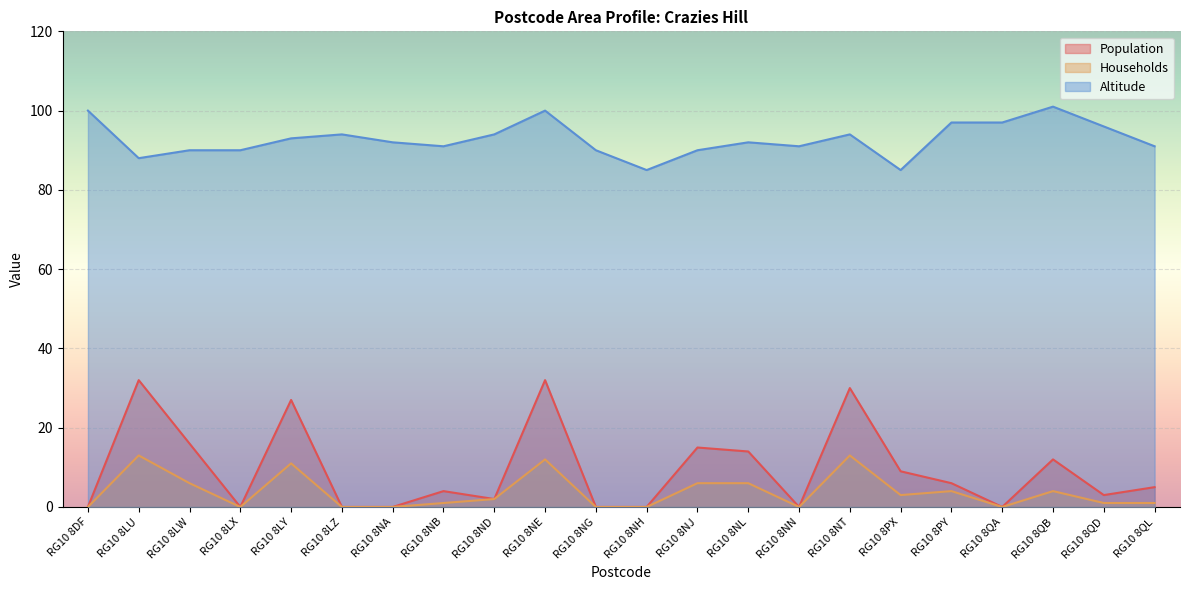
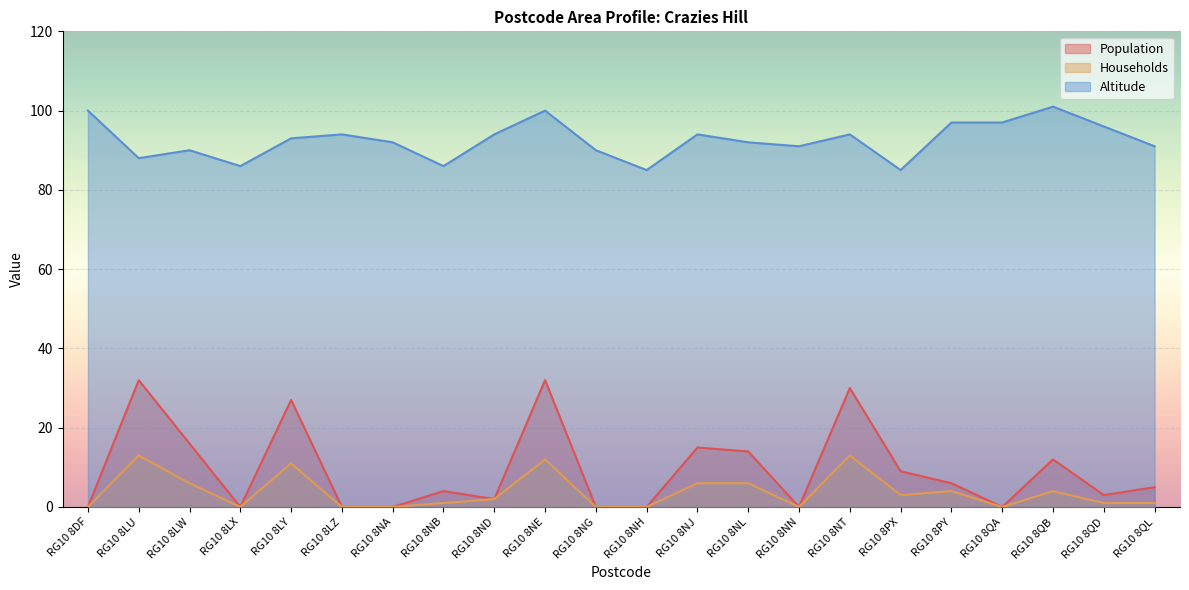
Altitude, RG10 8LX: 90 -> 86
Altitude, RG10 8NB: 91 -> 86
Altitude, RG10 8NJ: 90 -> 94
